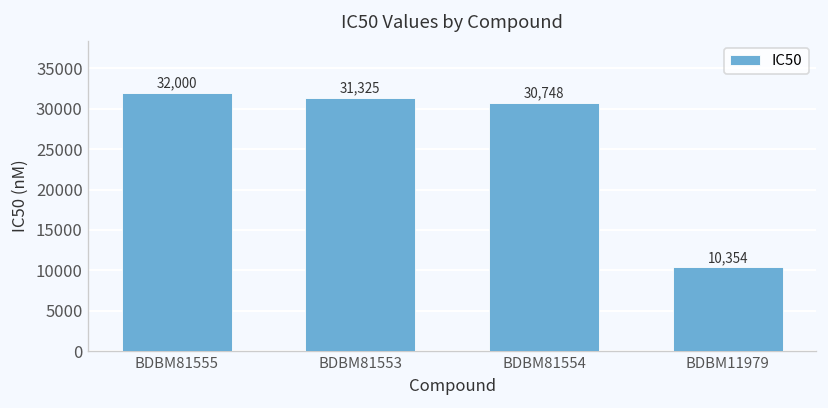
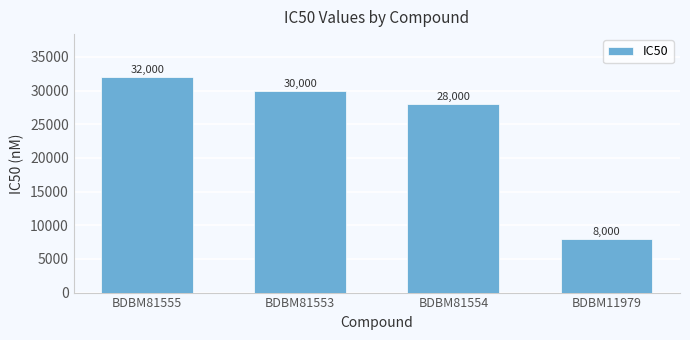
BDBM81553: 31,325 -> 30,000
BDBM81554: 30,748 -> 28,000
BDBM11979: 10,354 -> 8,000
